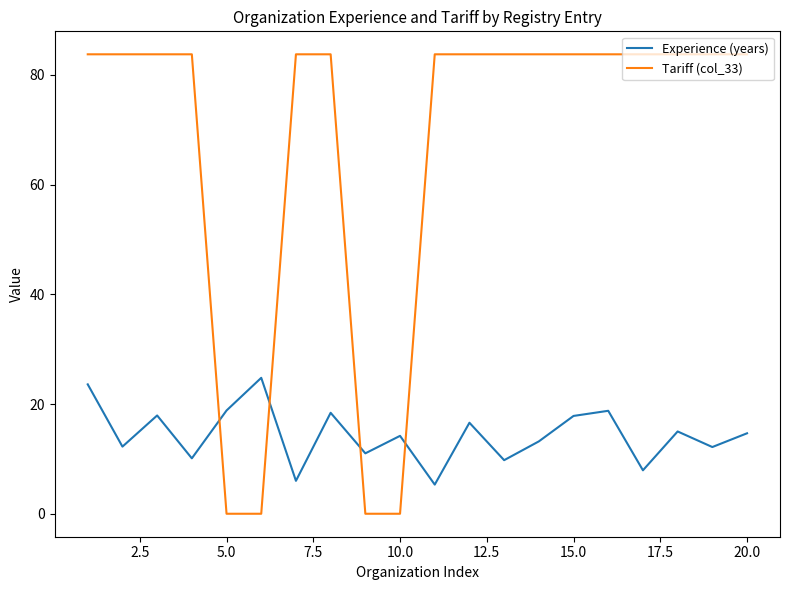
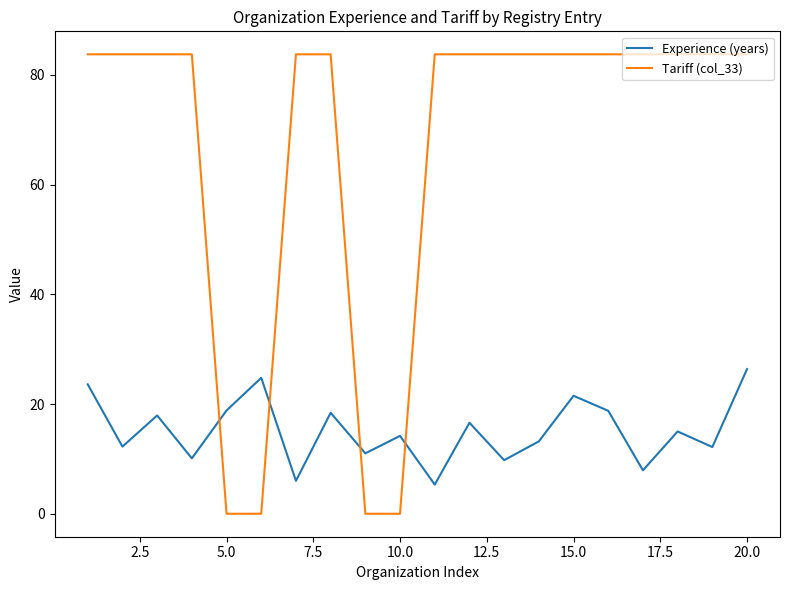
Experience (years), 15.0: 18 -> 22
Experience (years), 20.0: 15 -> 26
